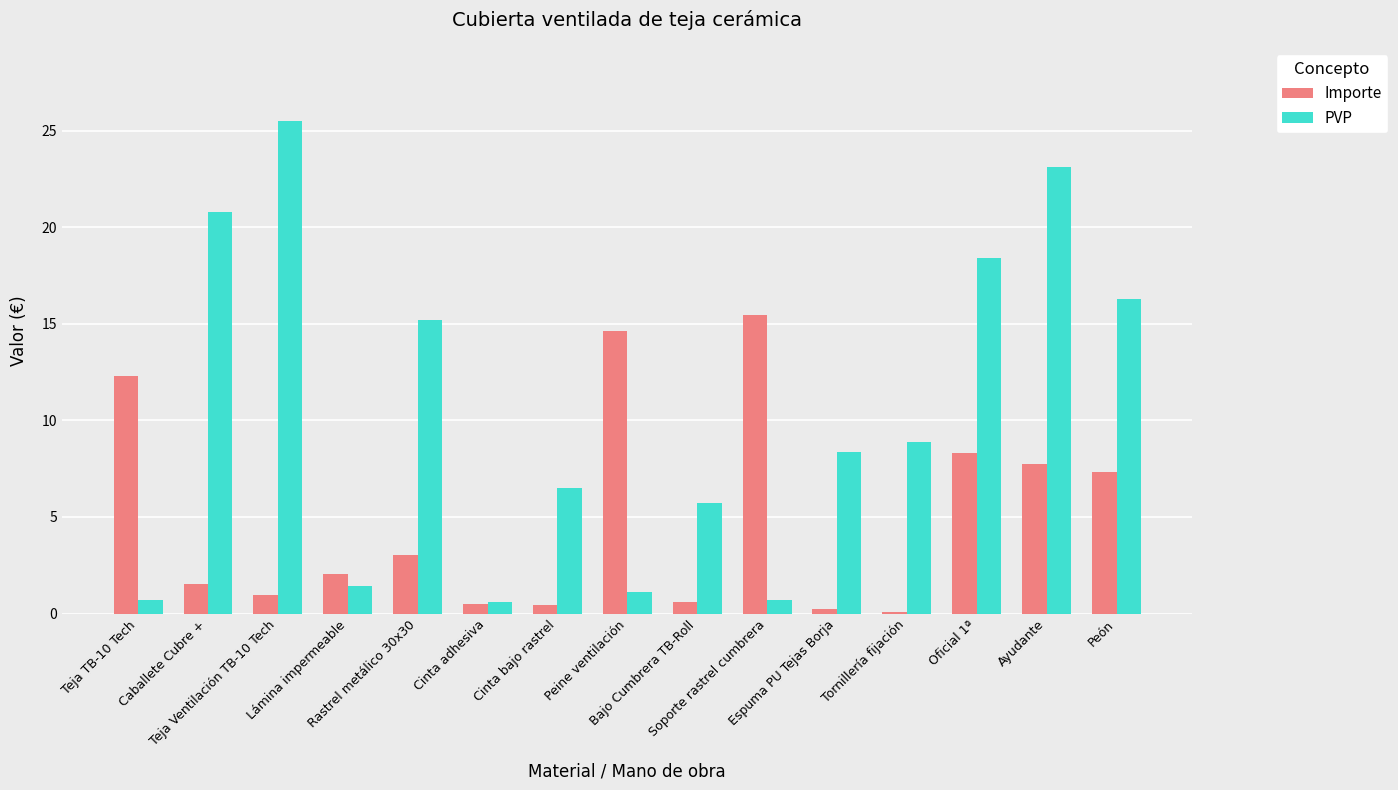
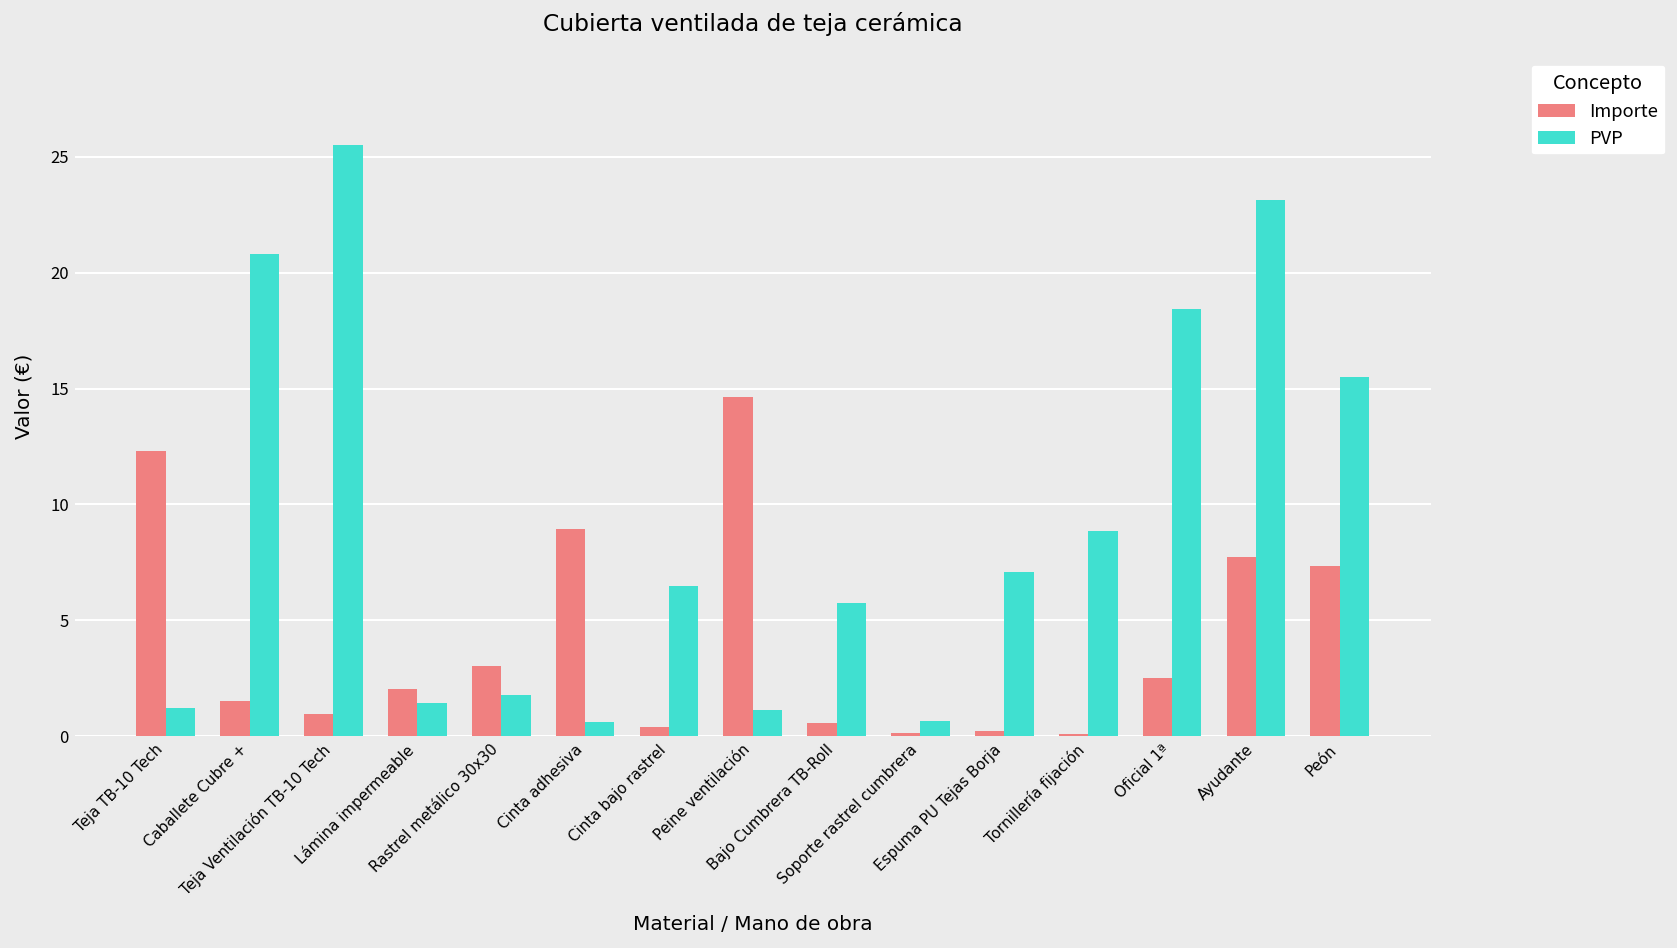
PVP, Teja TB-10 Tech: 0.7 -> 1.2
PVP, Rastrel metálico 30x30: 15.2 -> 1.8
Importe, Cinta adhesiva: 0.5 -> 9.0
Importe, Soporte rastrel cumbrera: 15.4 -> 0.1
PVP, Espuma PU Tejas Borja: 8.4 -> 7.1
Importe, Oficial 1ª: 8.3 -> 2.5
PVP, Peón: 16.3 -> 15.5
